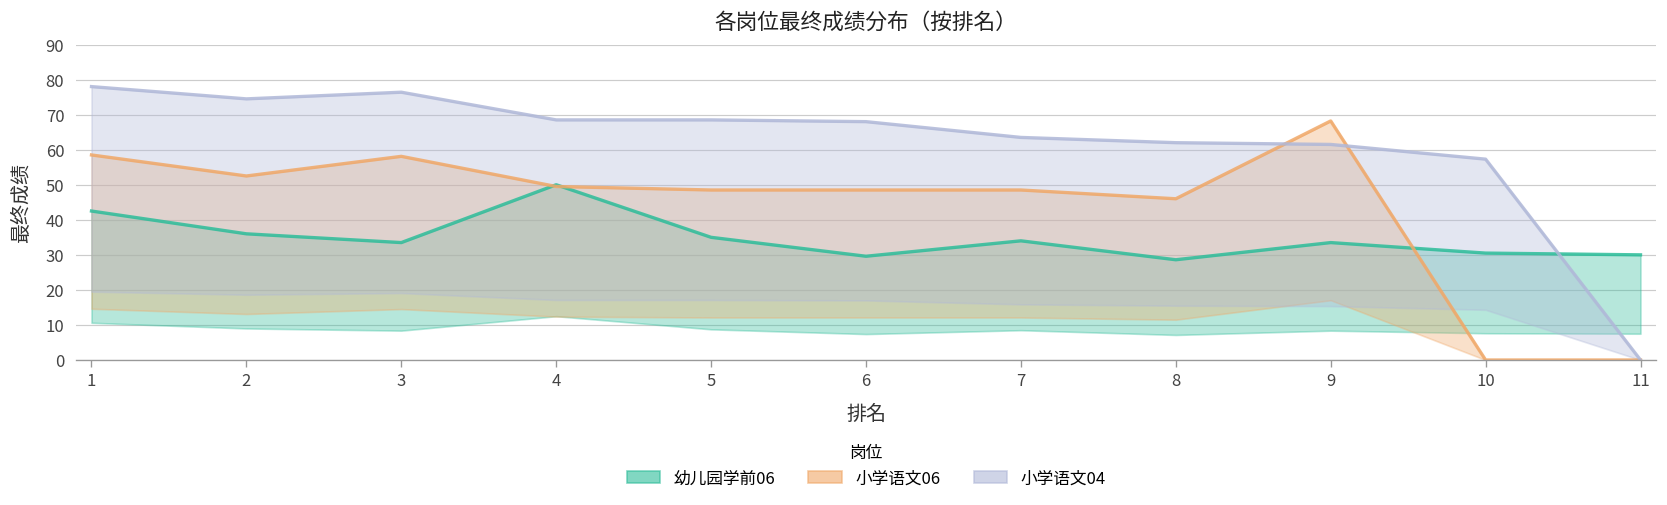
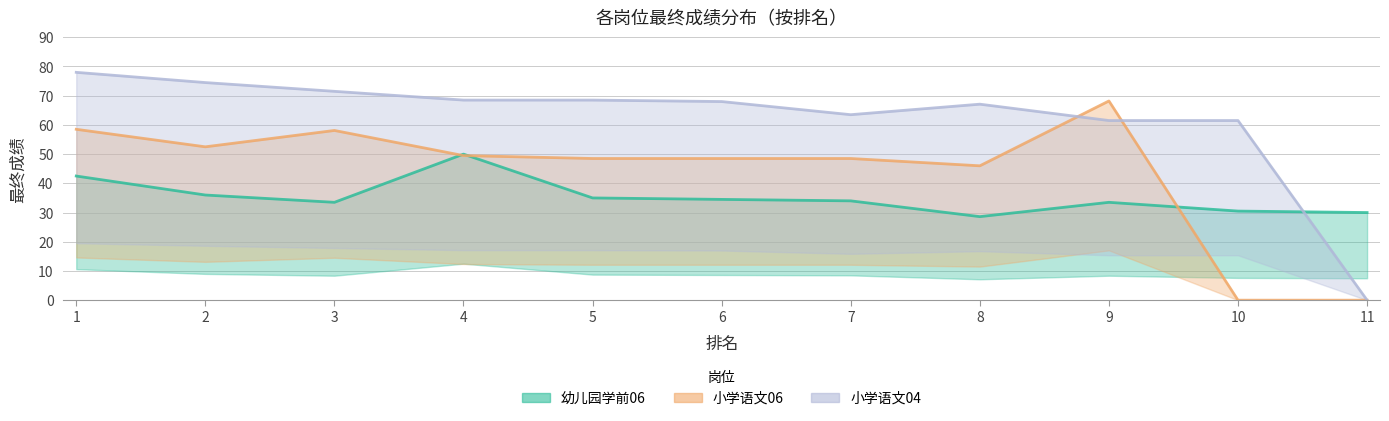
小学语文04, 3: 76 -> 72
幼儿园学前06, 6: 30 -> 35
小学语文04, 8: 62 -> 67
小学语文04, 10: 57 -> 62
